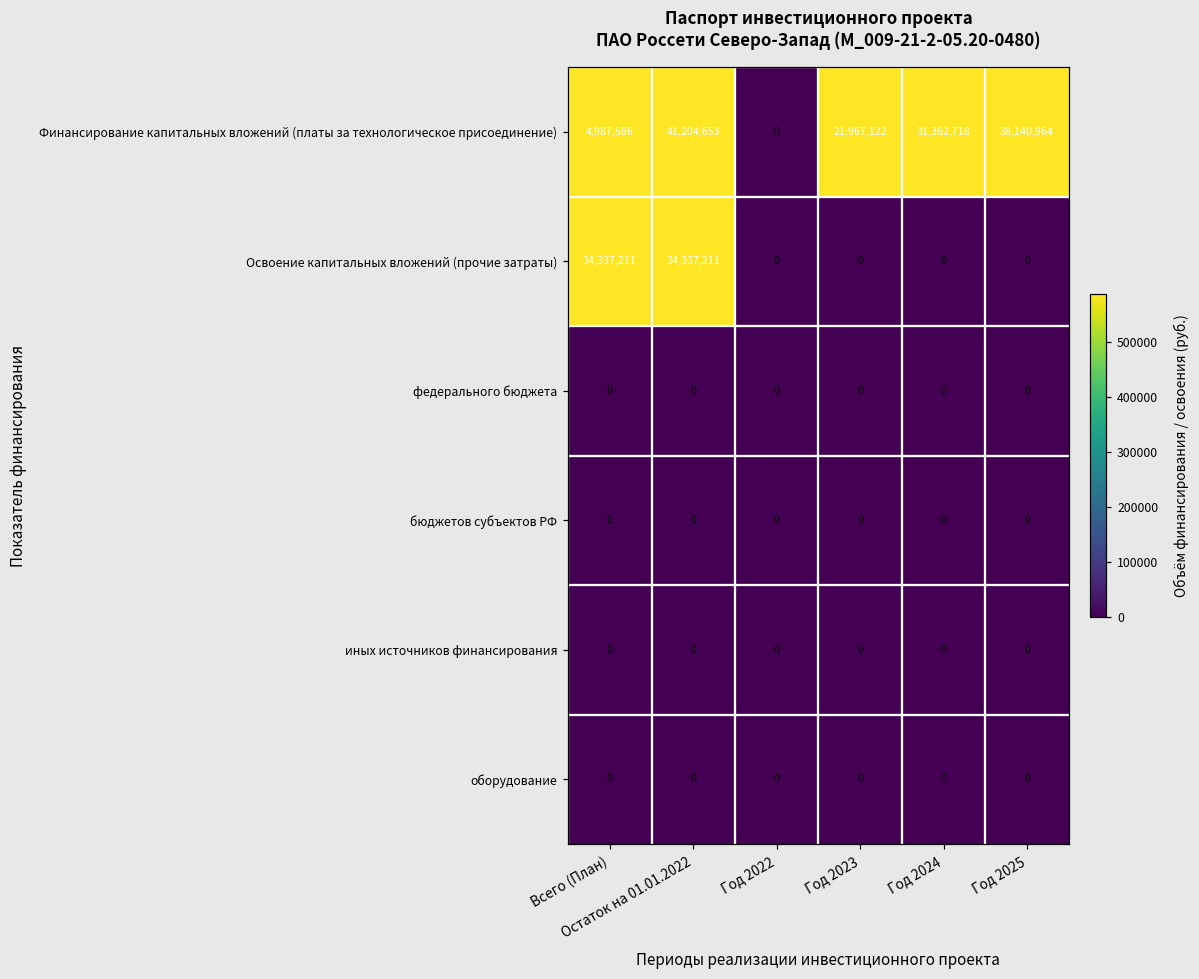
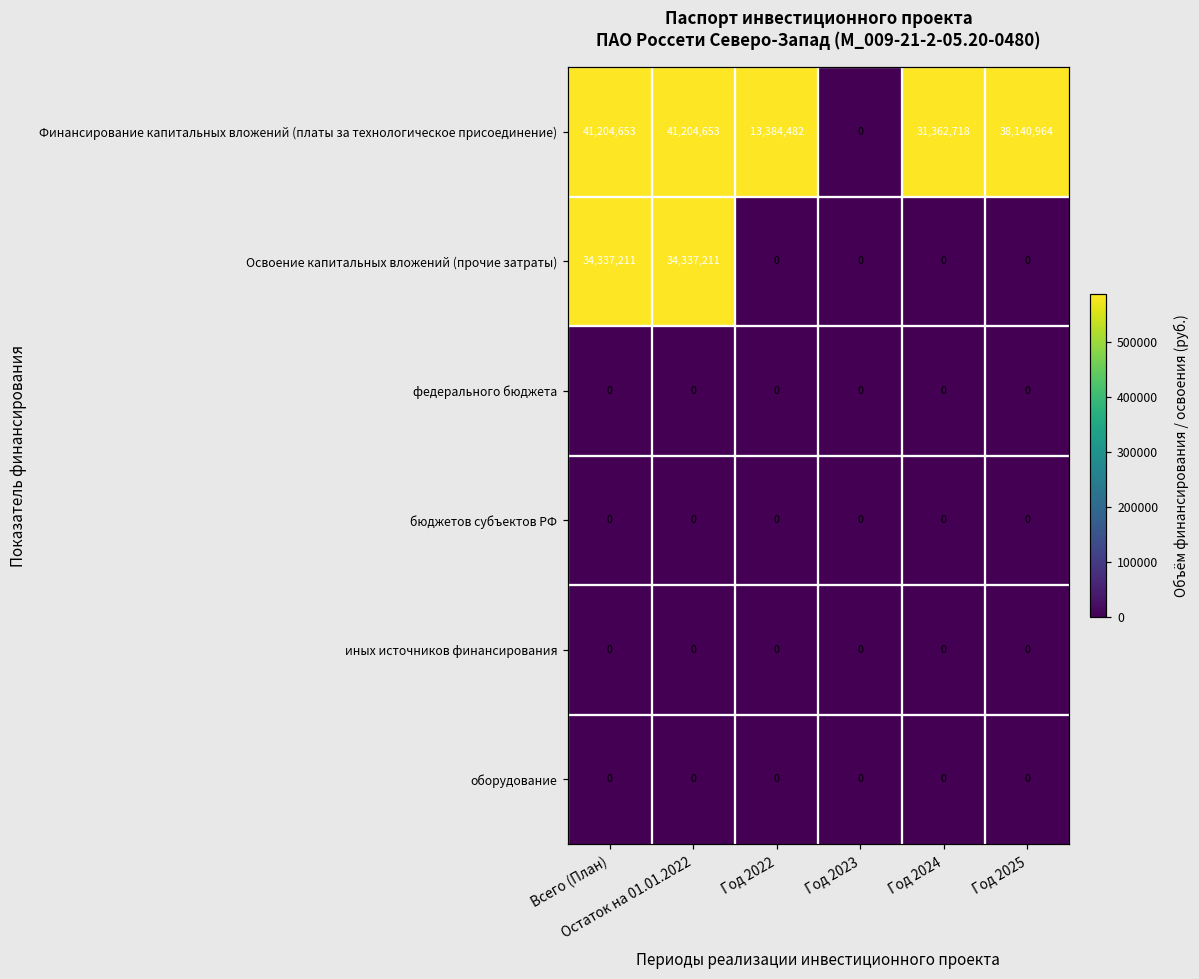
Финансирование капитальных вложений (платы за технологическое присоединение), Всего (План): 4,987,586 -> 41,204,653
Финансирование капитальных вложений (платы за технологическое присоединение), Год 2022: 0 -> 13,384,482
Финансирование капитальных вложений (платы за технологическое присоединение), Год 2023: 21,967,122 -> 0
